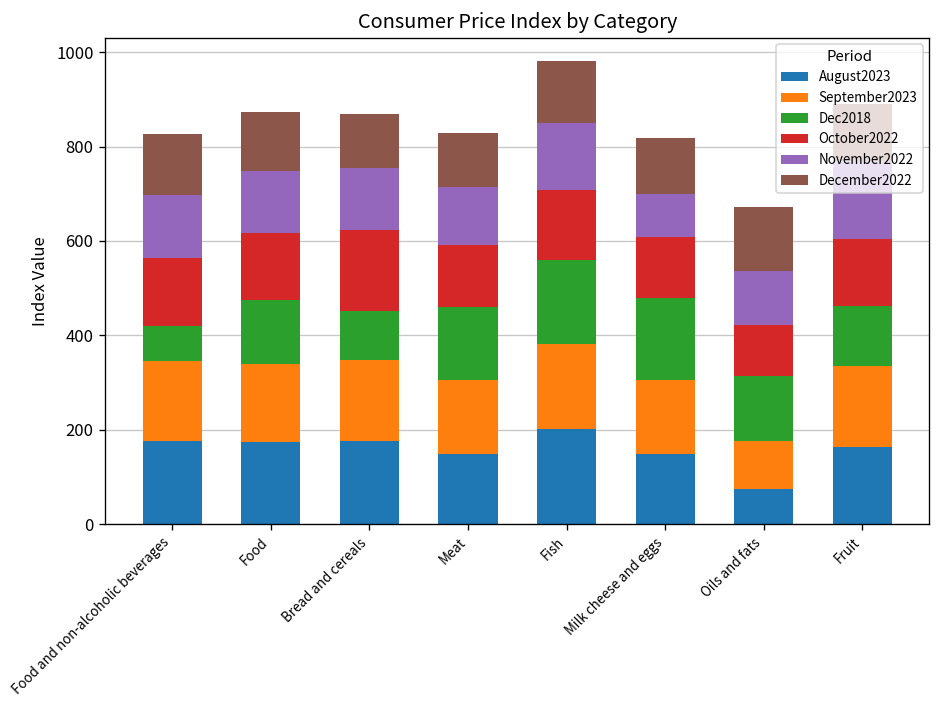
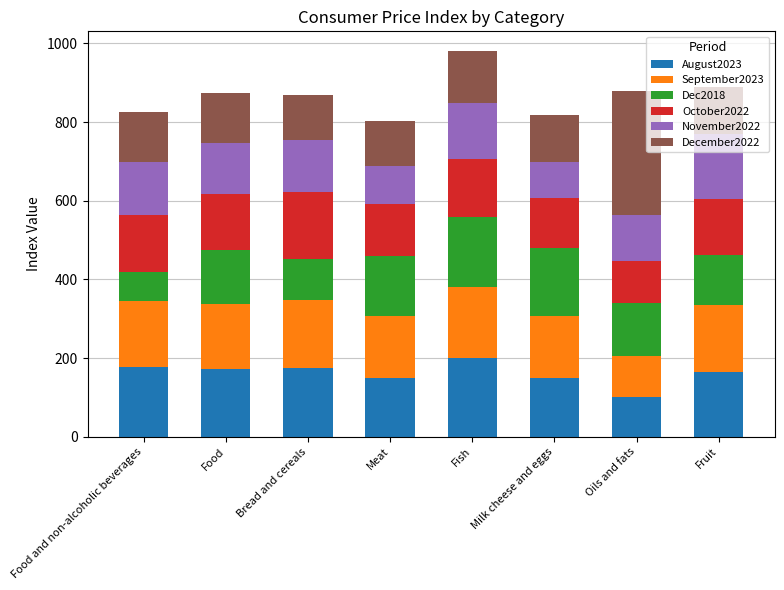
November2022, Meat: 120 -> 100
August2023, Oils and fats: 70 -> 100
December2022, Oils and fats: 130 -> 320
